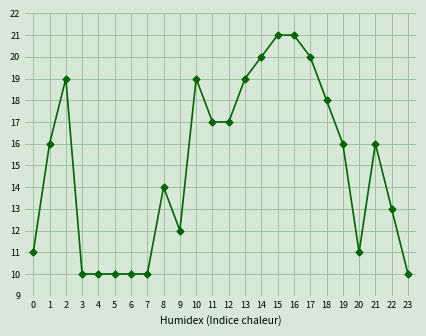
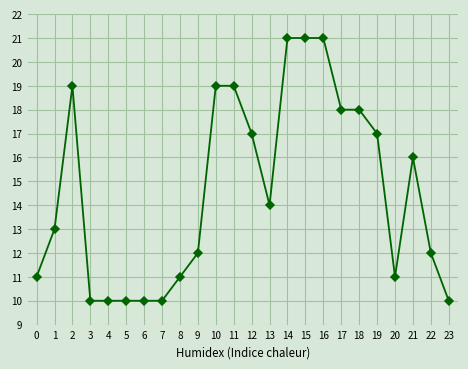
1: 16 -> 13
8: 14 -> 11
11: 17 -> 19
13: 19 -> 14
14: 20 -> 21
17: 20 -> 18
19: 16 -> 17
22: 13 -> 12
